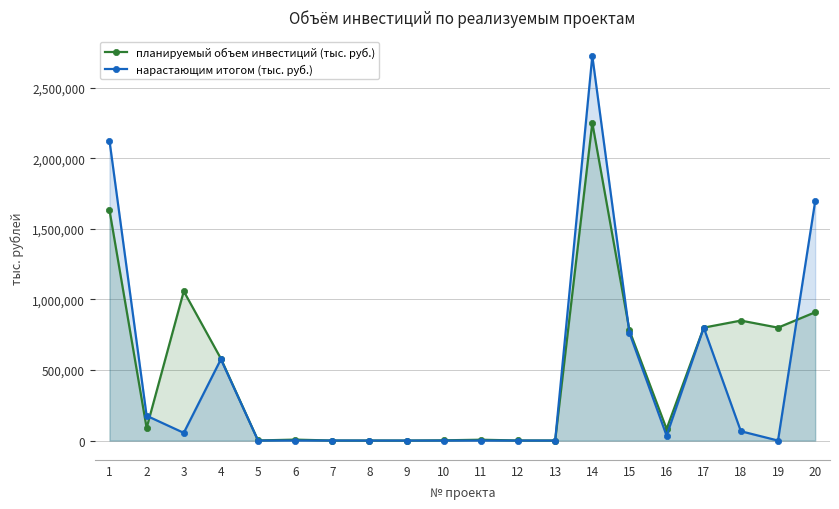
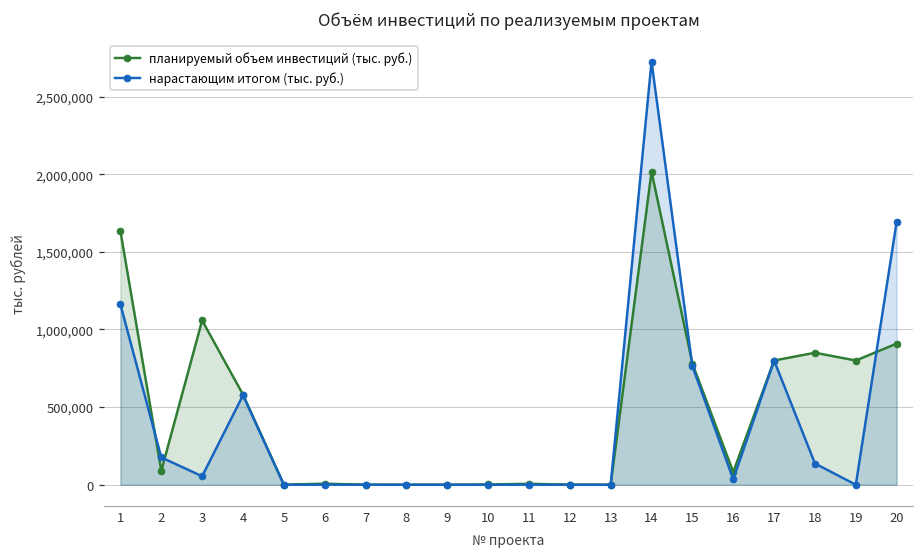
нарастающим итогом (тыс. руб.), 1: 2,130,000 -> 1,160,000
планируемый объем инвестиций (тыс. руб.), 14: 2,250,000 -> 2,020,000
нарастающим итогом (тыс. руб.), 18: 70,000 -> 140,000
